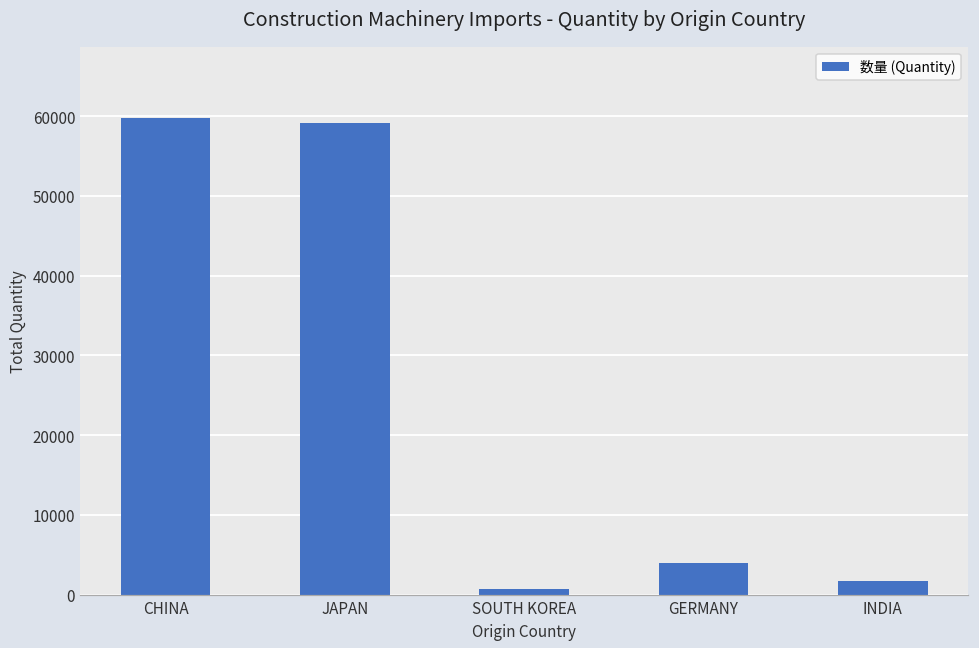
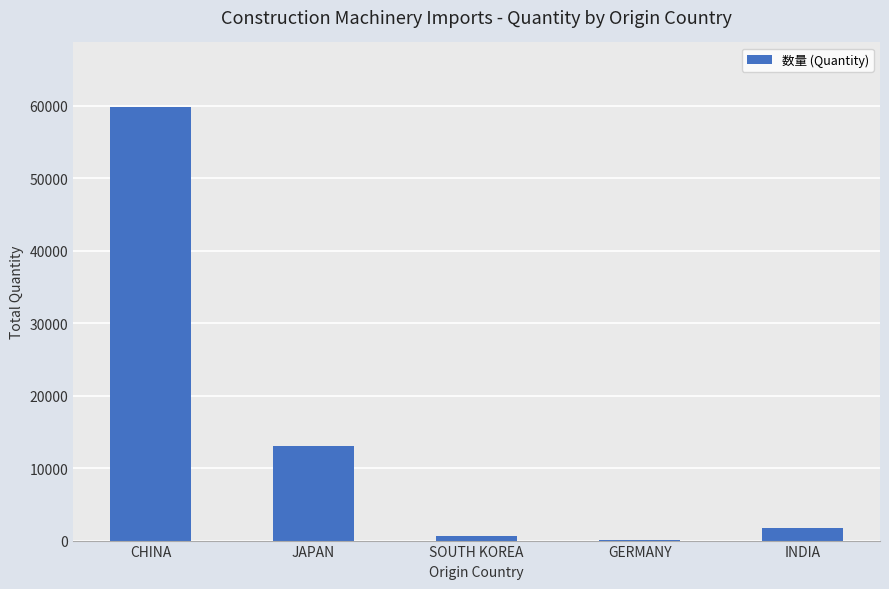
JAPAN: 59000 -> 13000
GERMANY: 4000 -> 0
